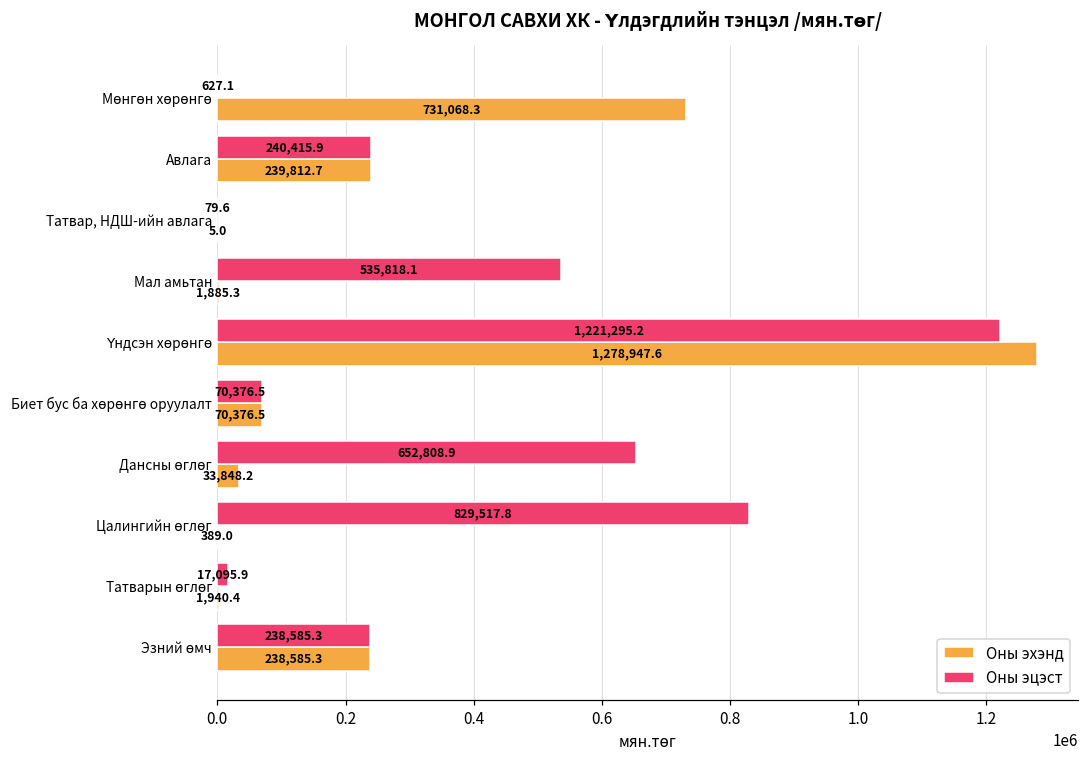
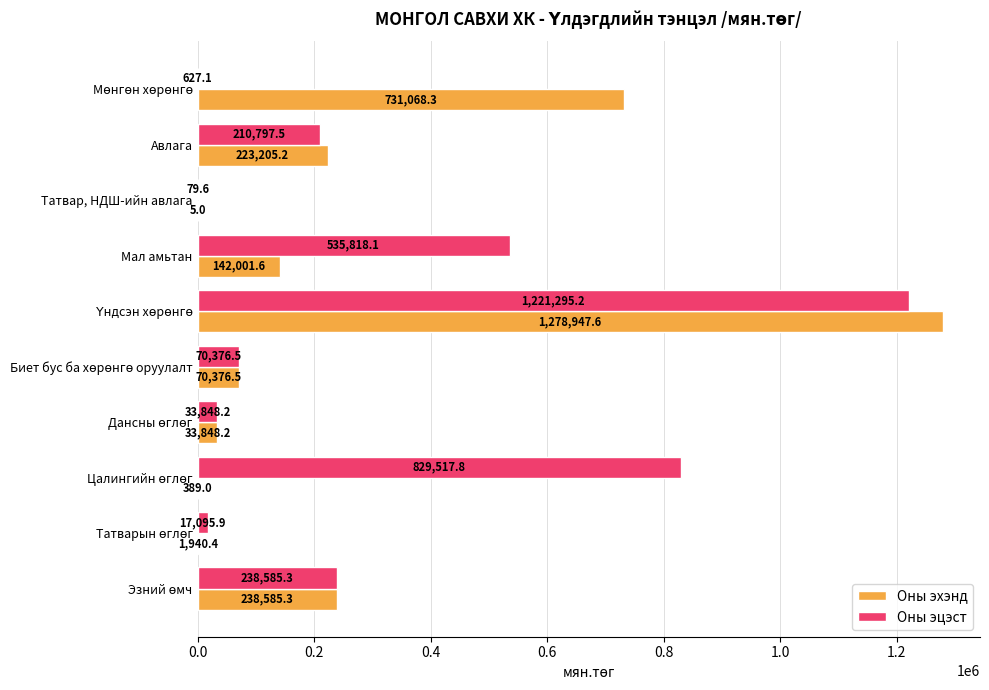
Оны эцэст, Авлага: 240,415.9 -> 210,797.5
Оны эхэнд, Авлага: 239,812.7 -> 223,205.2
Оны эхэнд, Мал амьтан: 1,885.3 -> 142,001.6
Оны эцэст, Дансны өглөг: 652,808.9 -> 33,848.2
